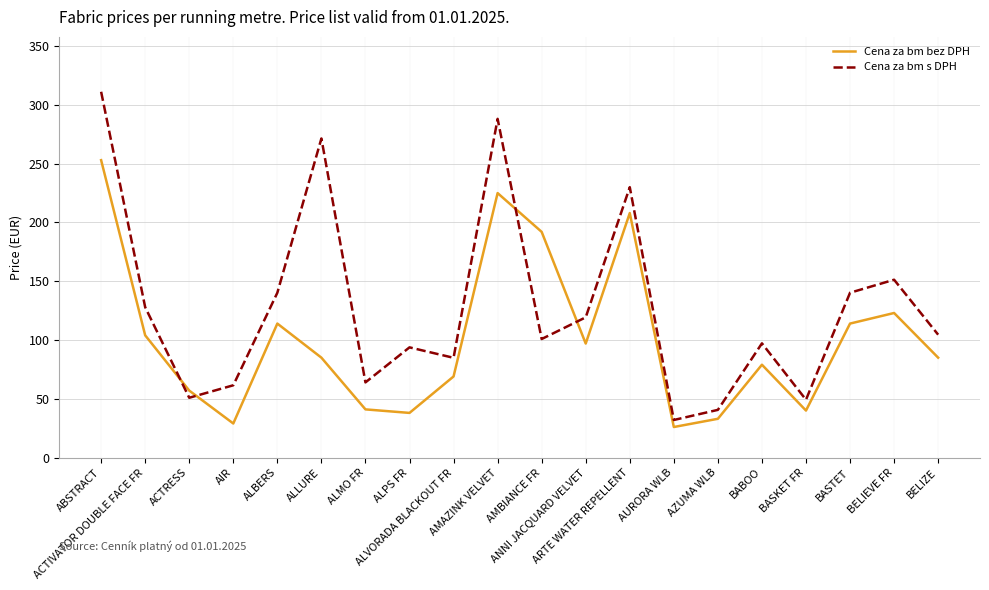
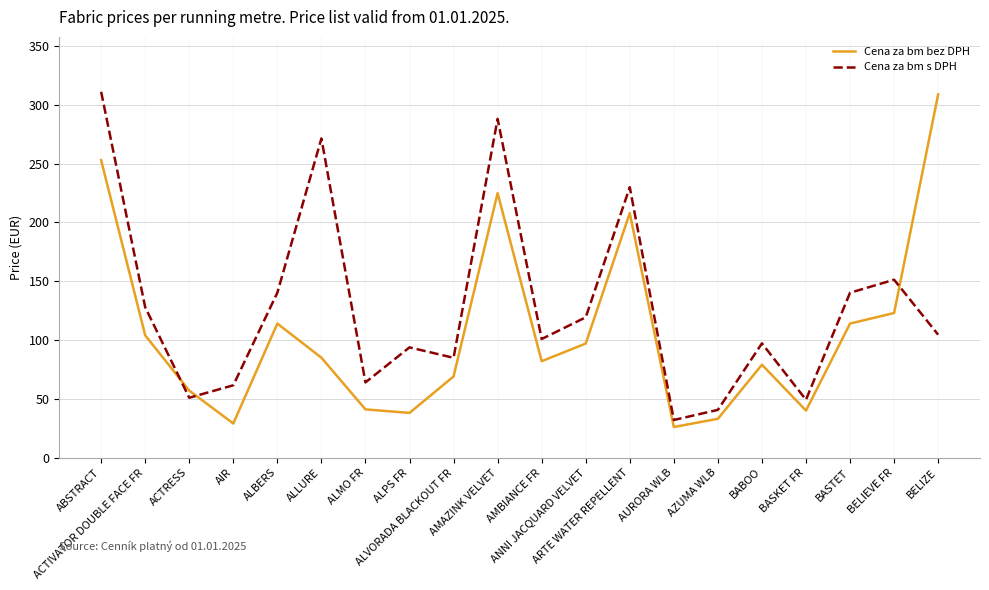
Cena za bm bez DPH, AMBIANCE FR: 192 -> 82
Cena za bm bez DPH, BELIZE: 85 -> 309
